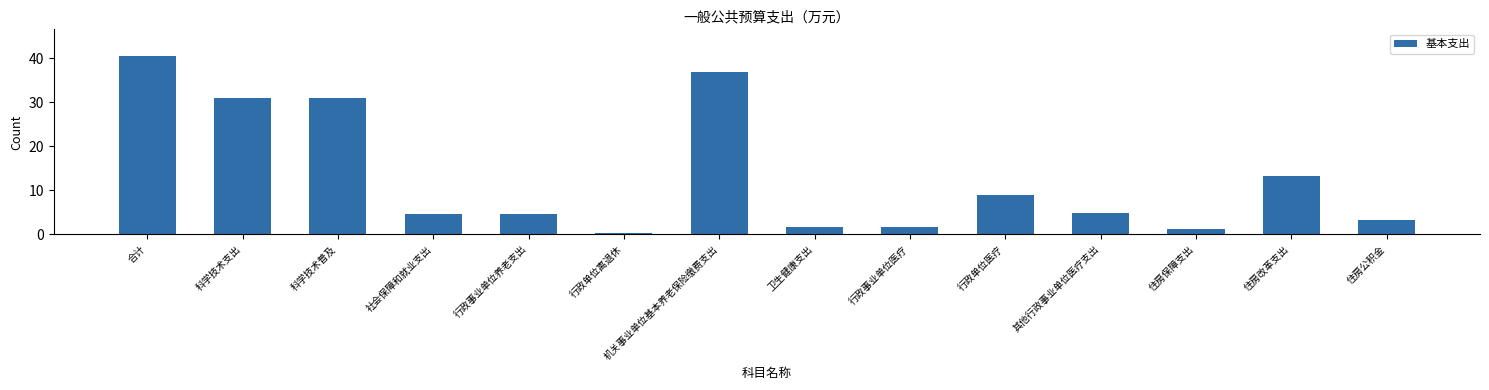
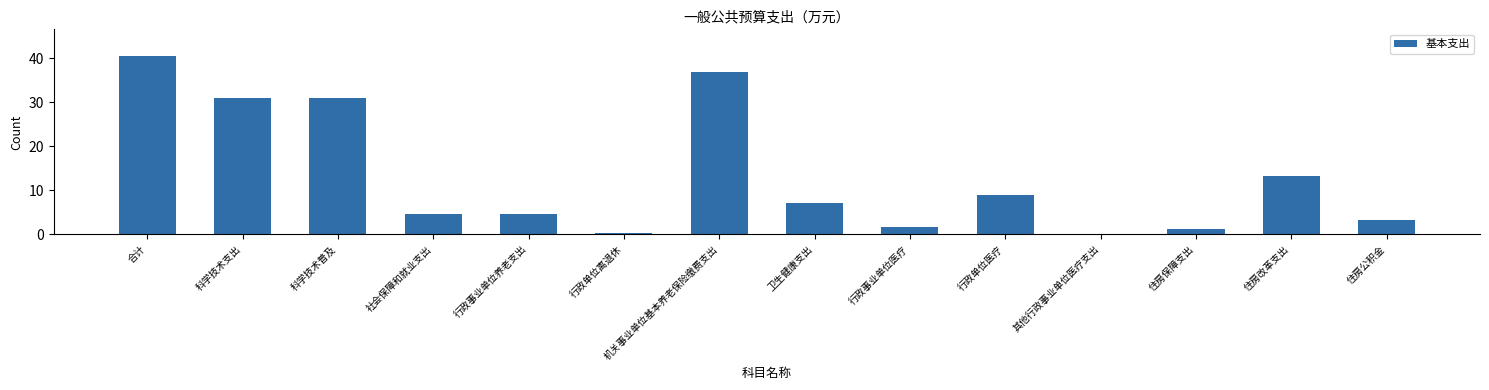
卫生健康支出: 2 -> 7
其他行政事业单位医疗支出: 5 -> 0
